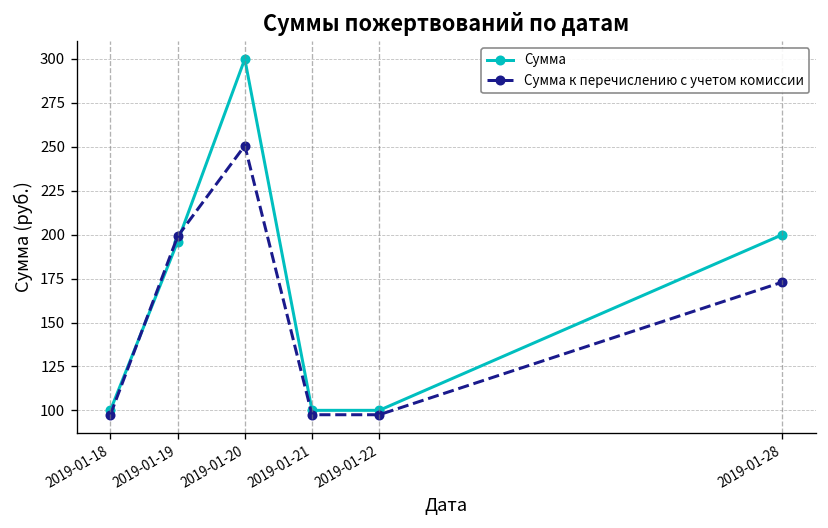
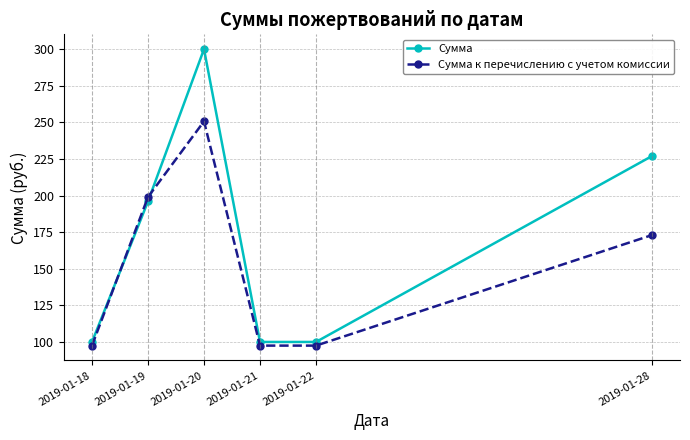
Сумма, 2019-01-28: 200 -> 227
